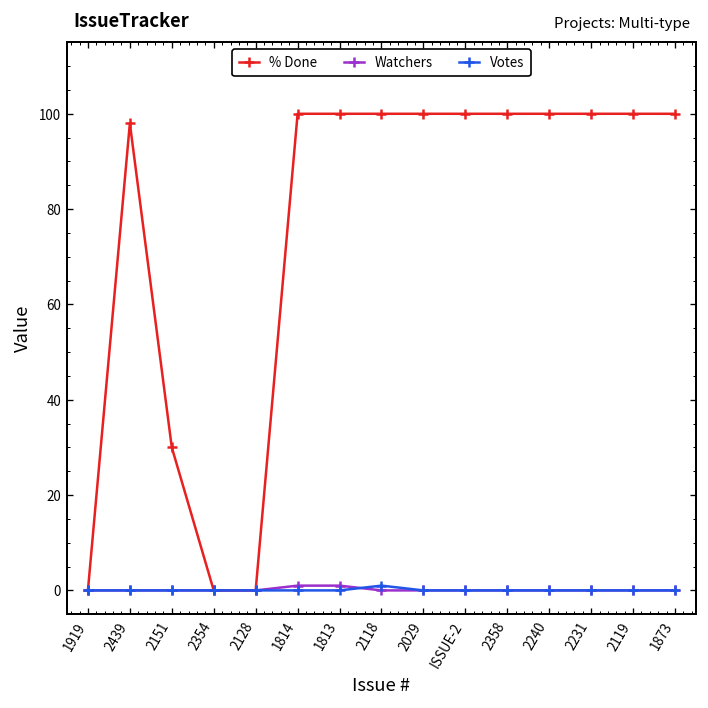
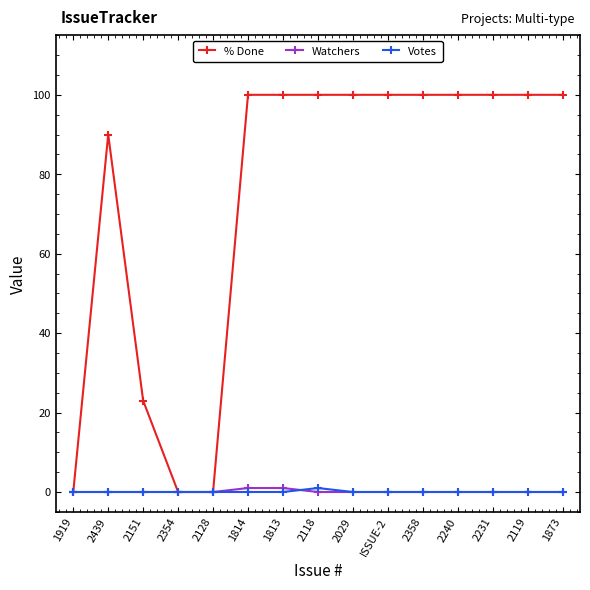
% Done, 2439: 98 -> 90
% Done, 2151: 30 -> 23
